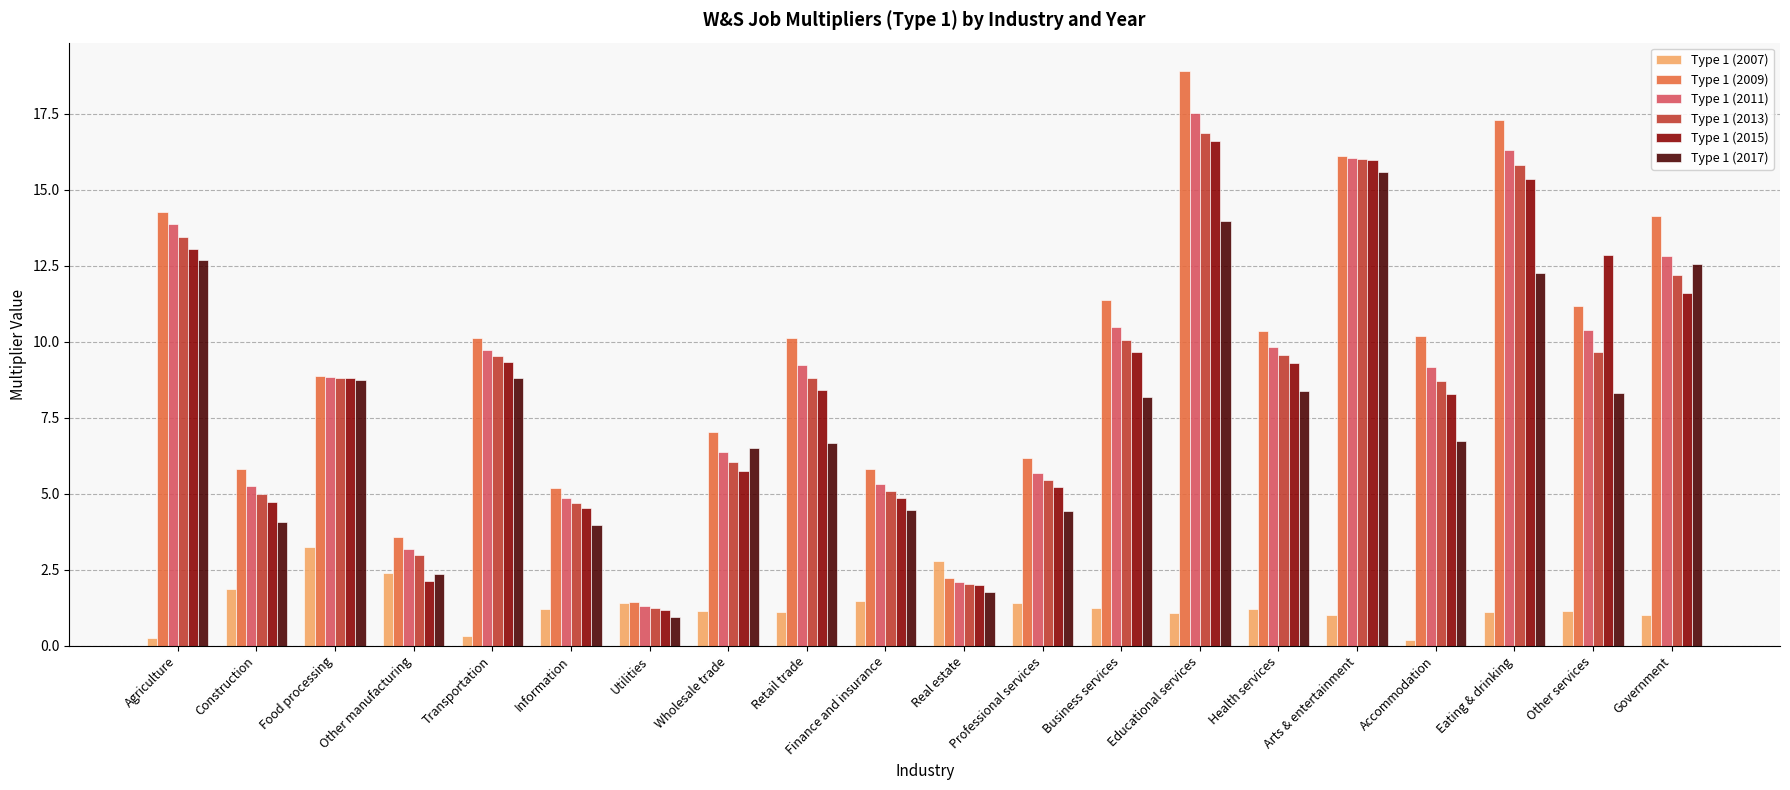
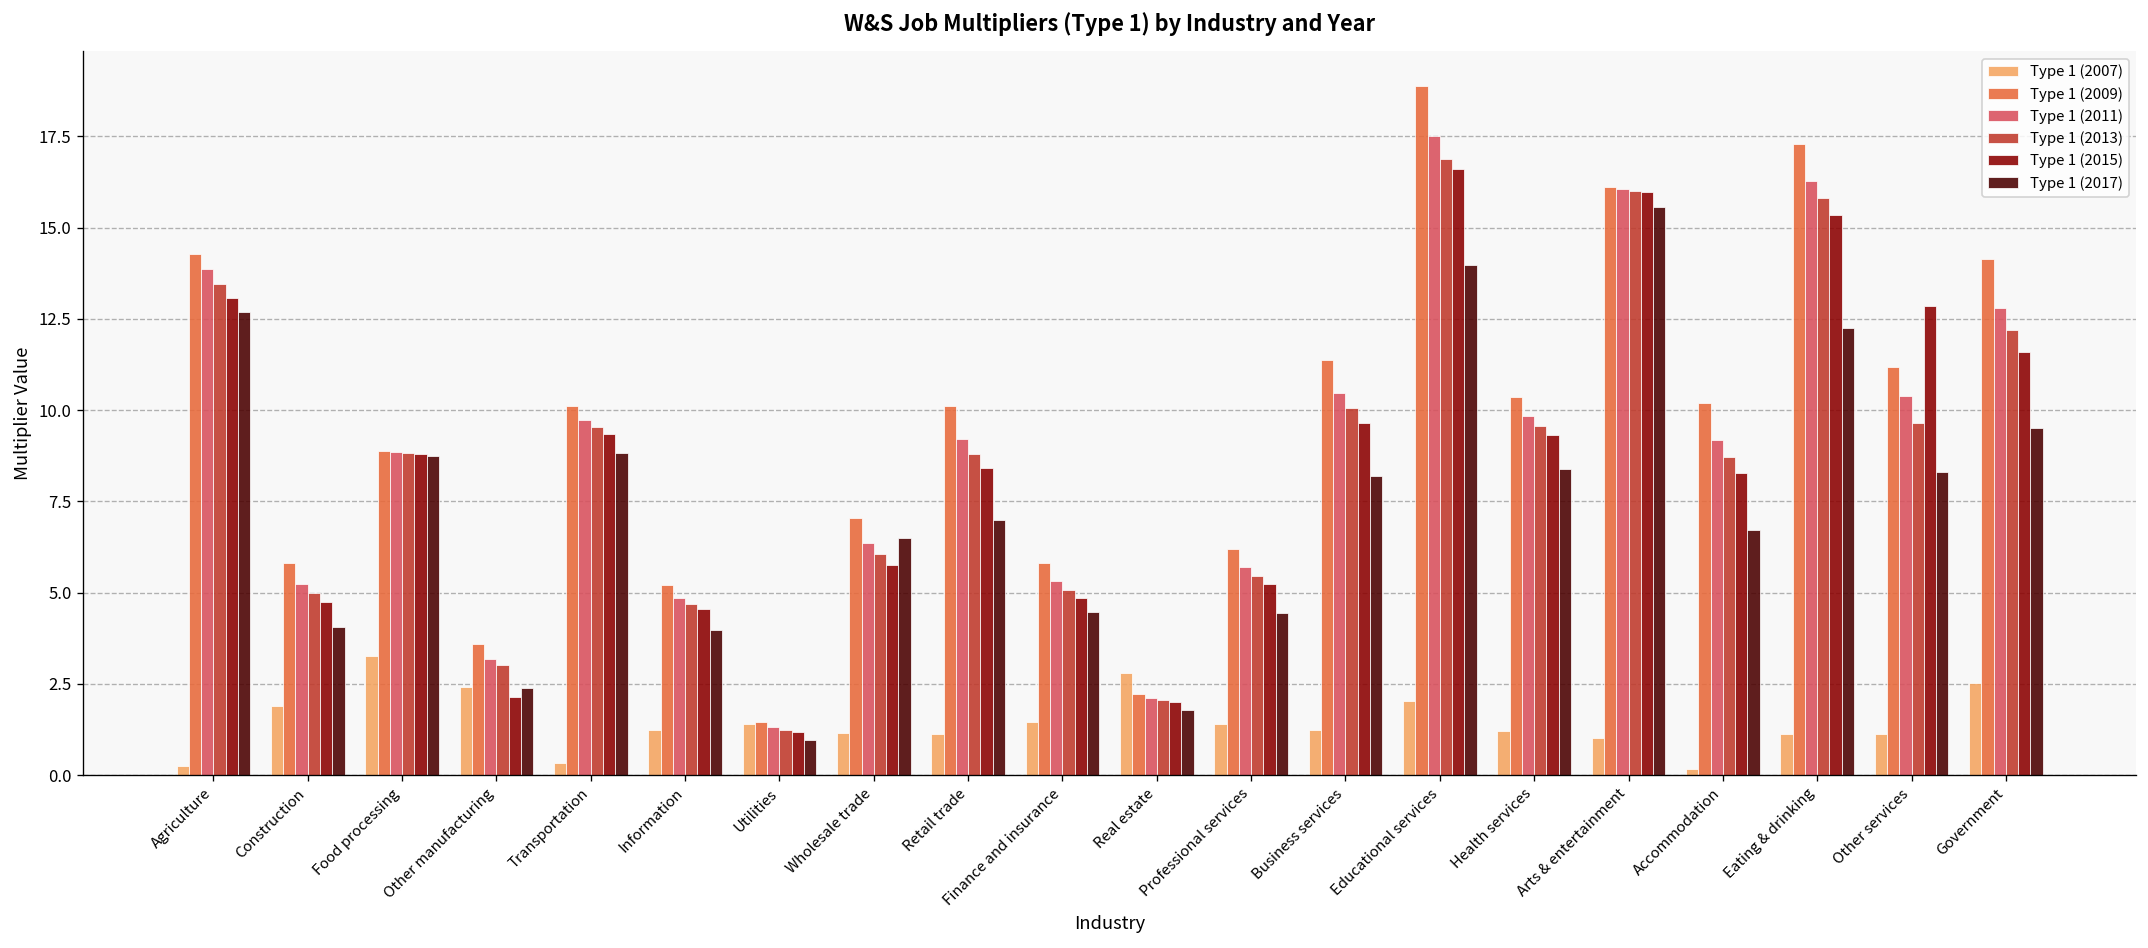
Type 1 (2017), Retail trade: 6.7 -> 7.0
Type 1 (2007), Educational services: 1.1 -> 2.0
Type 1 (2007), Government: 1.0 -> 2.5
Type 1 (2017), Government: 12.6 -> 9.5
